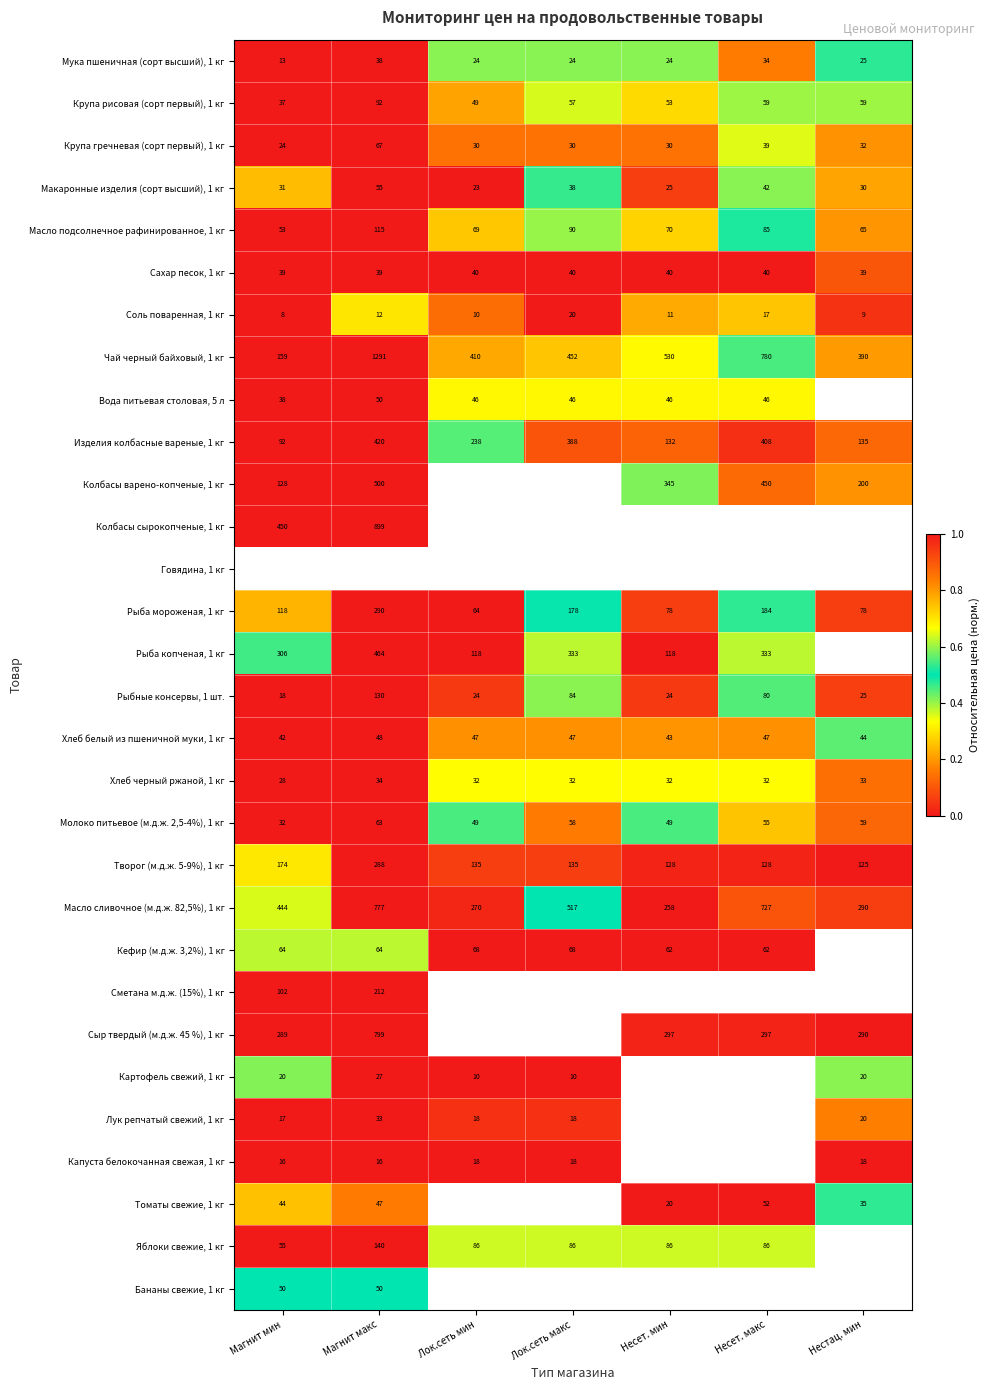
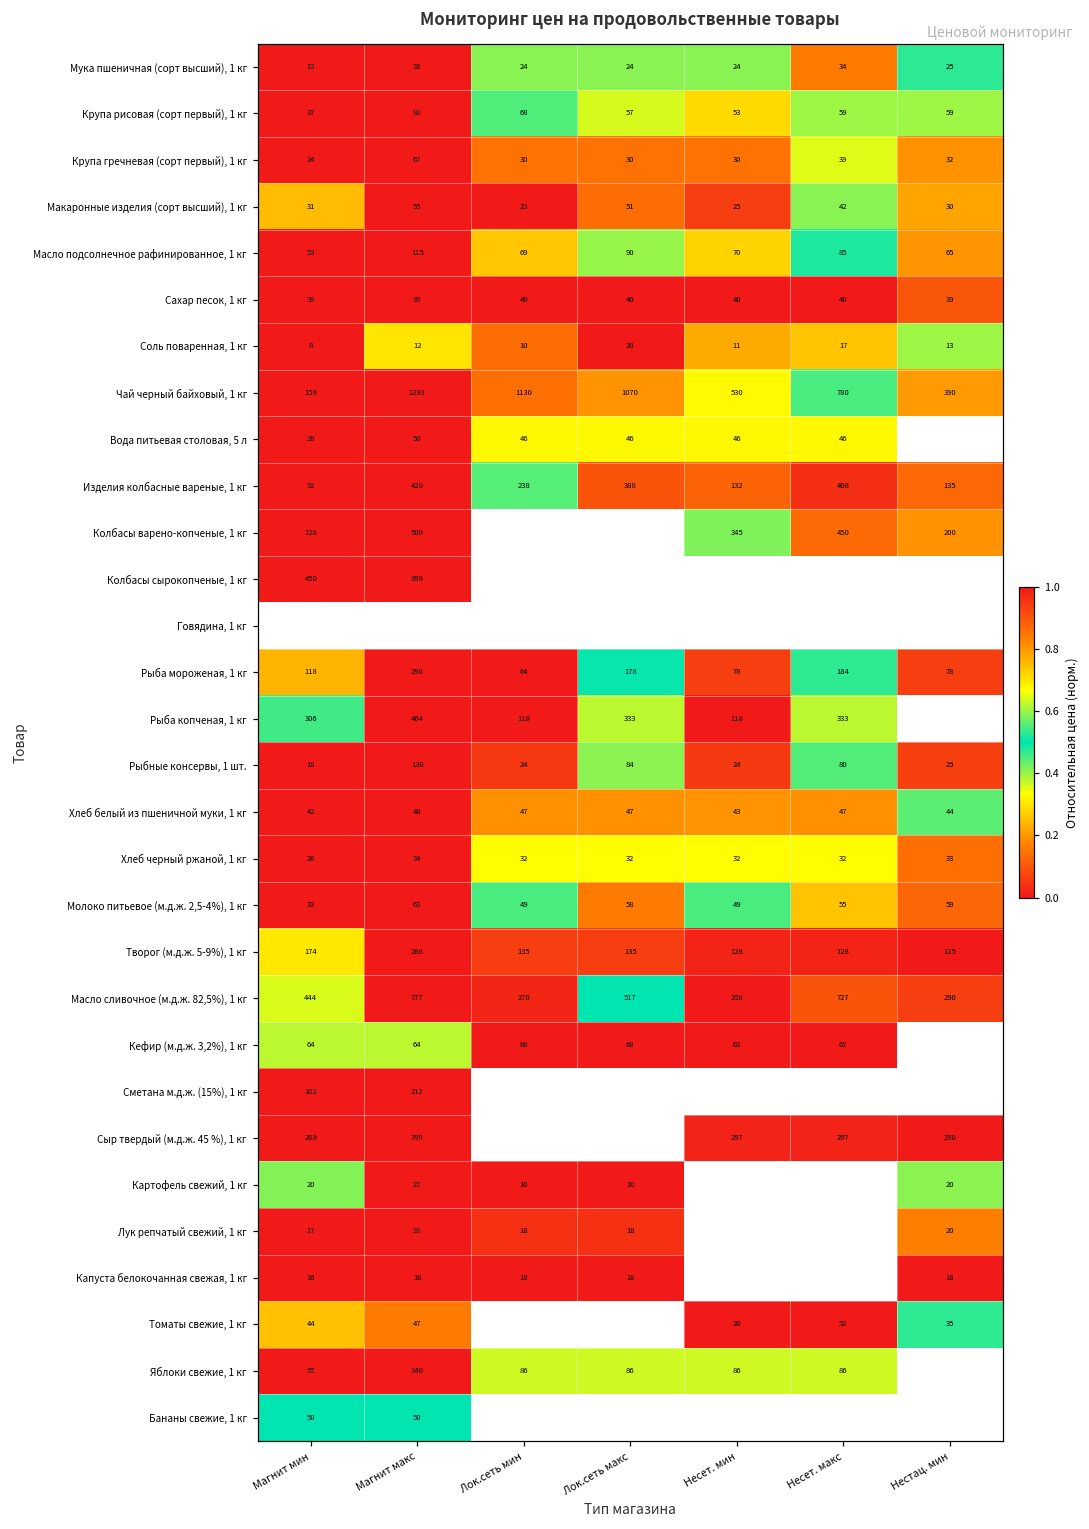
Крупа рисовая (сорт первый), 1 кг, Лок.сеть мин: 49 -> 68
Макаронные изделия (сорт высший), 1 кг, Лок.сеть макс: 38 -> 51
Соль поваренная, 1 кг, Нестац. мин: 9 -> 13
Чай черный байховый, 1 кг, Лок.сеть мин: 410 -> 1130
Чай черный байховый, 1 кг, Лок.сеть макс: 452 -> 1070
